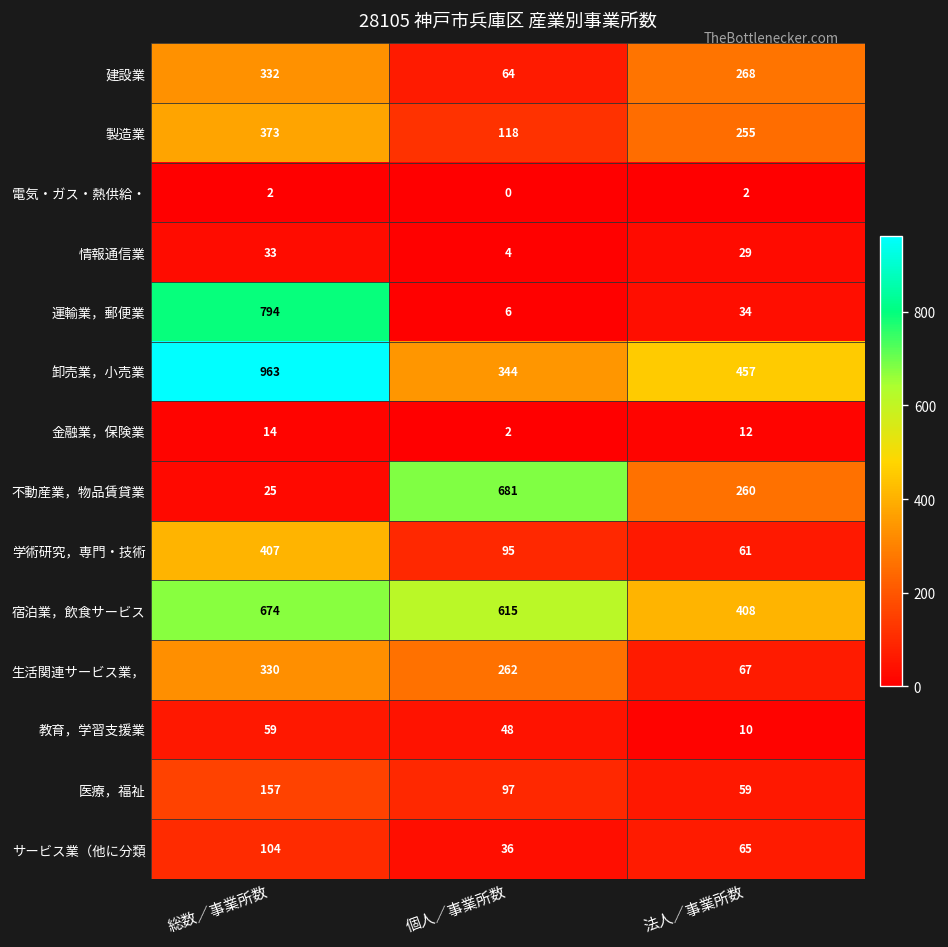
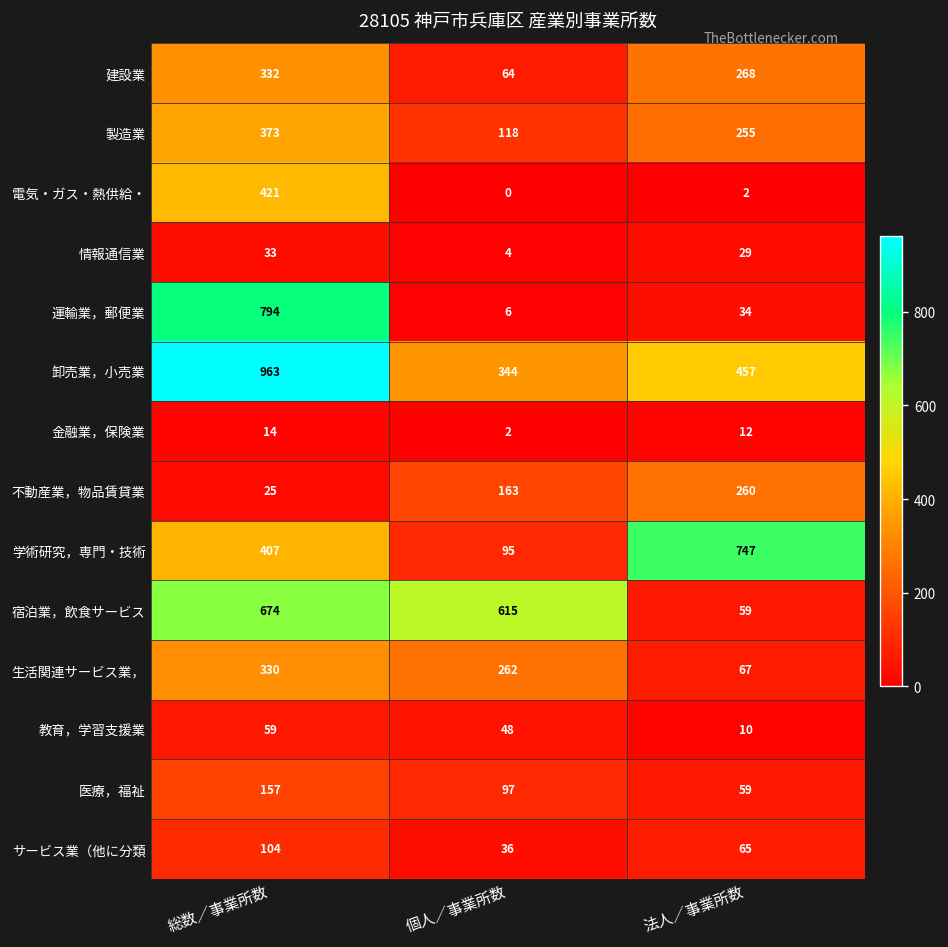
電気・ガス・熱供給・, 総数／事業所数: 2 -> 421
不動産業，物品賃貸業, 個人／事業所数: 681 -> 163
学術研究，専門・技術, 法人／事業所数: 61 -> 747
宿泊業，飲食サービス, 法人／事業所数: 408 -> 59
